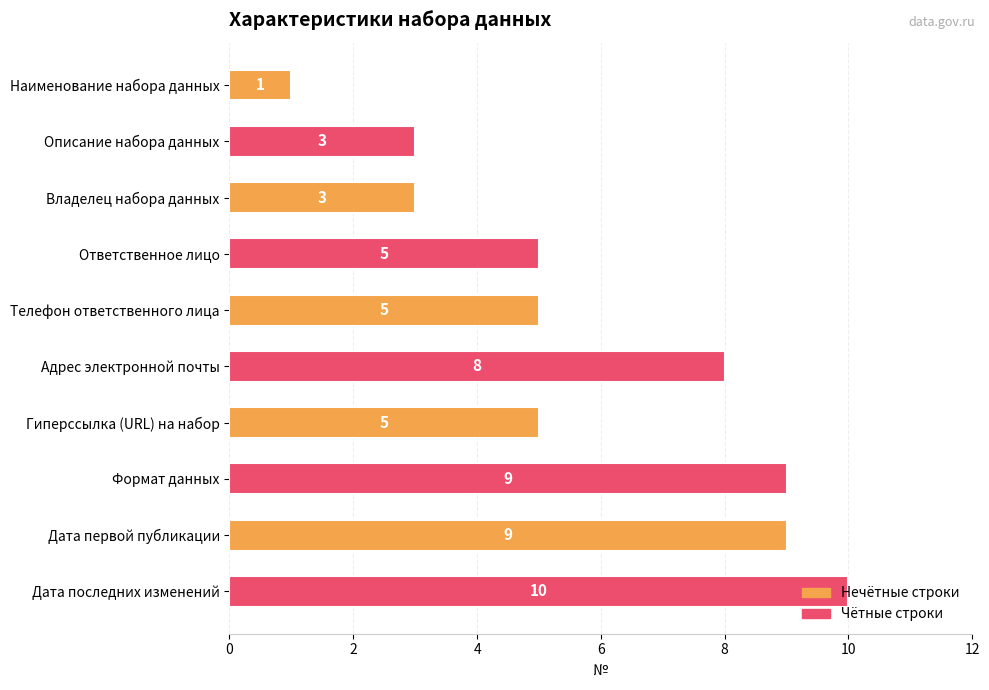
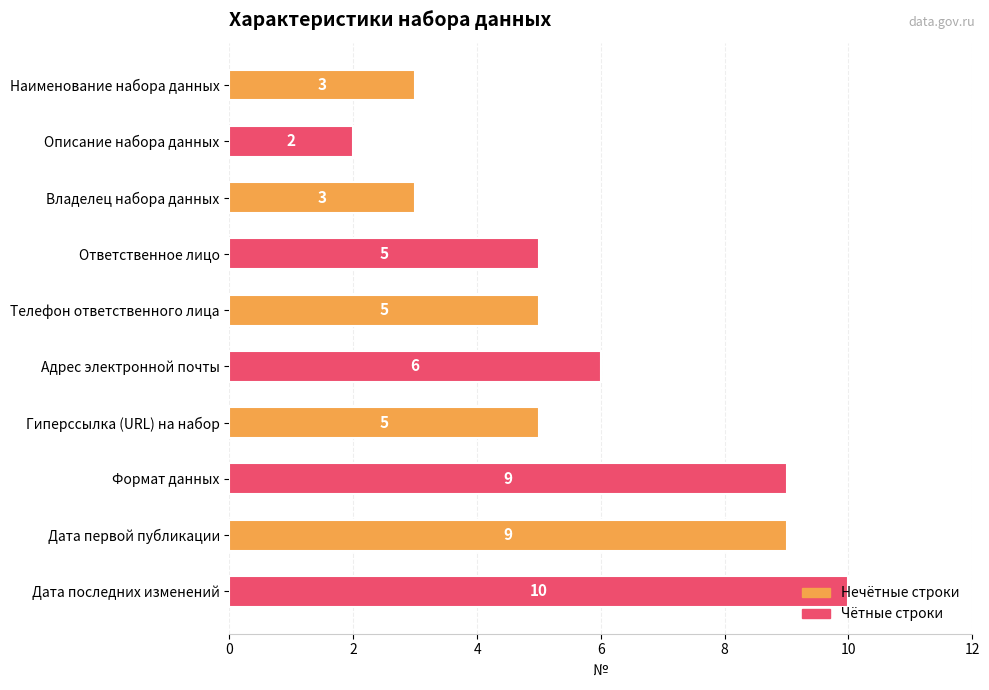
Наименование набора данных: 1 -> 3
Описание набора данных: 3 -> 2
Адрес электронной почты: 8 -> 6
